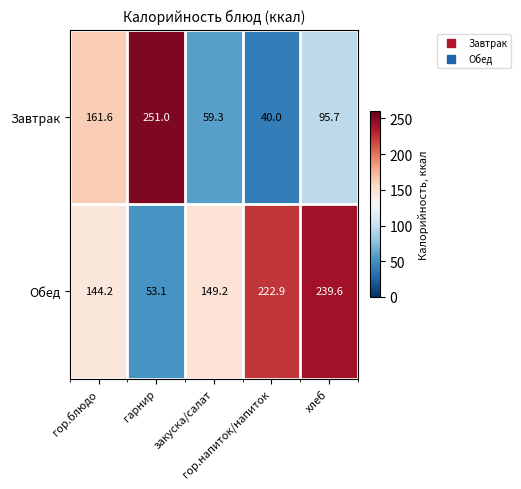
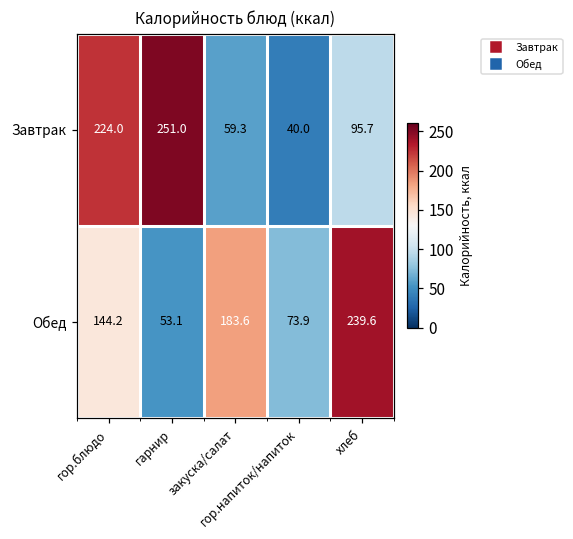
Завтрак, гор.блюдо: 161.6 -> 224.0
Обед, закуска/салат: 149.2 -> 183.6
Обед, гор.напиток/напиток: 222.9 -> 73.9
